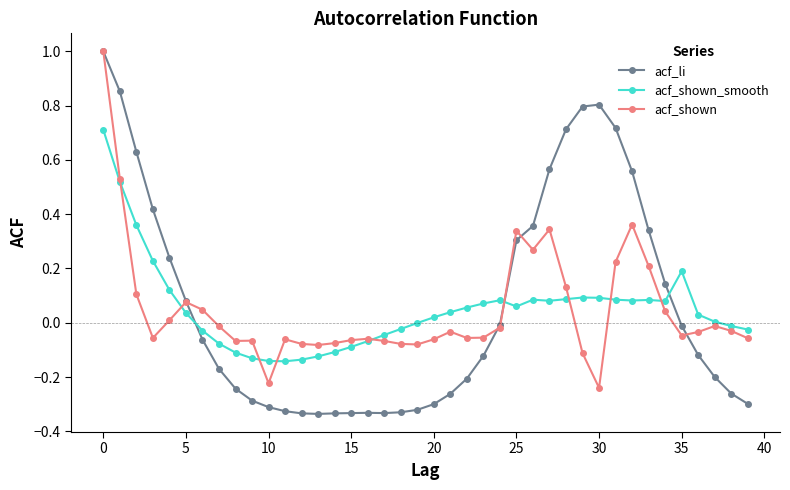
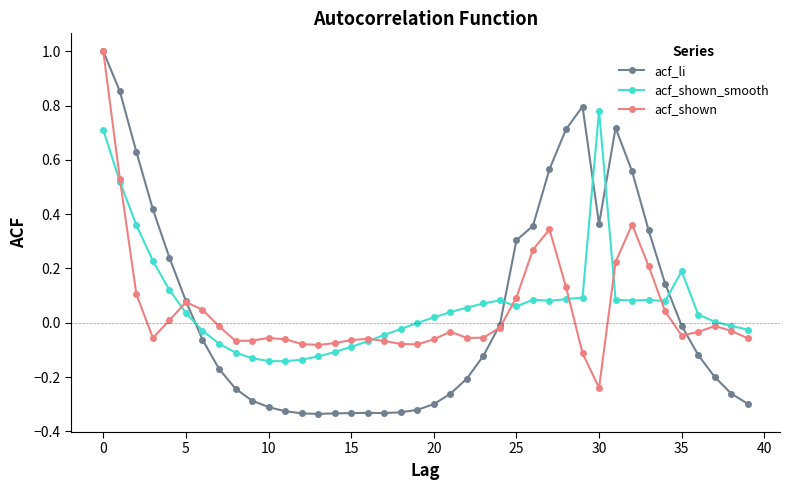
acf_shown, 10: -0.22 -> -0.06
acf_shown, 25: 0.34 -> 0.09
acf_li, 30: 0.80 -> 0.36
acf_shown_smooth, 30: 0.09 -> 0.78
